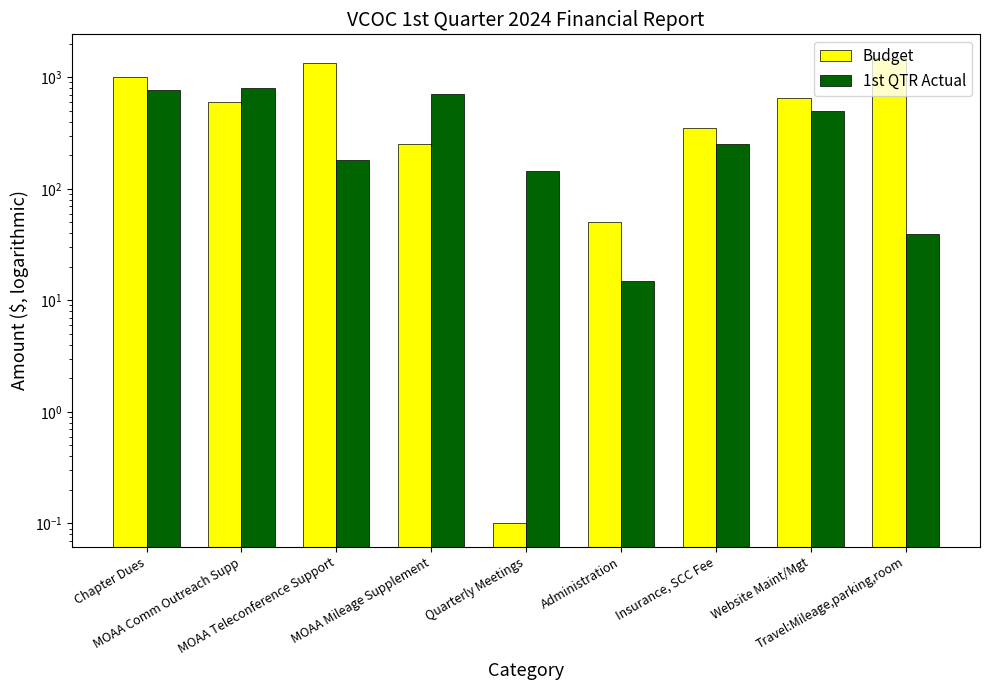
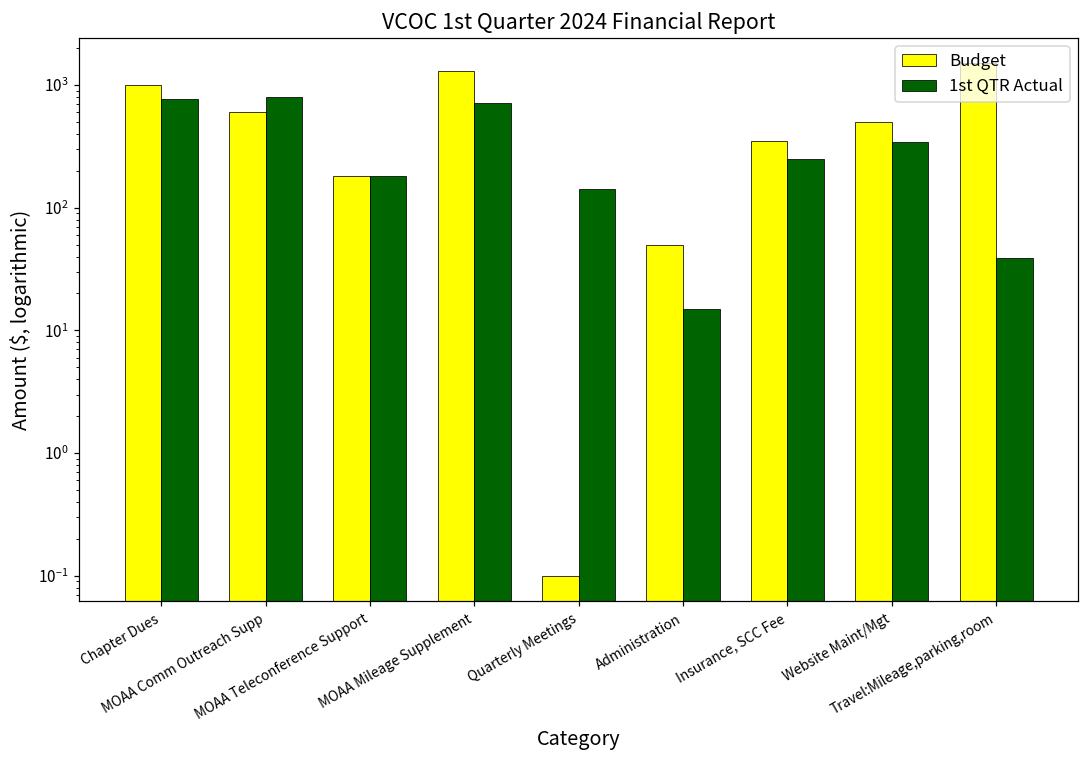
Budget, MOAA Teleconference Support: 1300 -> 180
Budget, MOAA Mileage Supplement: 250 -> 1300
Budget, Website Maint/Mgt: 700 -> 500
1st QTR Actual, Website Maint/Mgt: 500 -> 340
